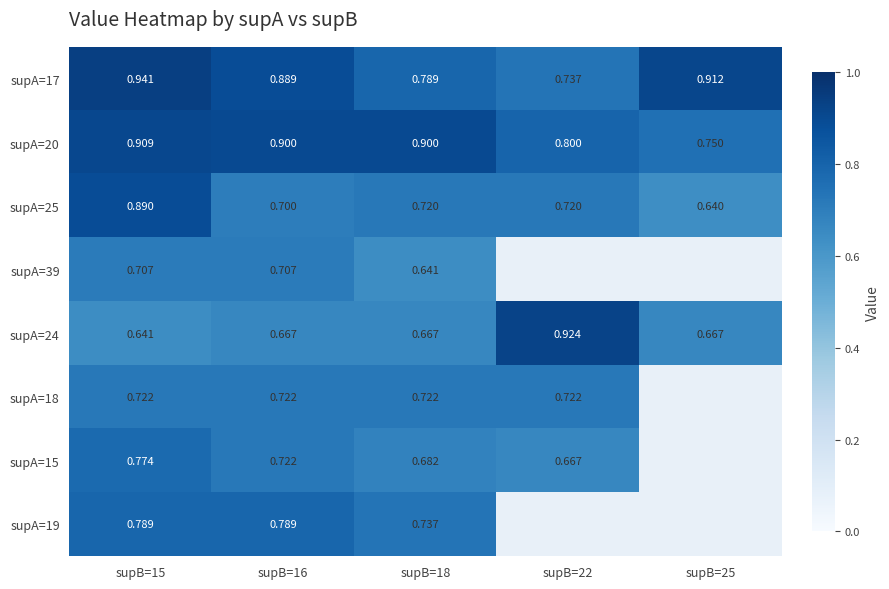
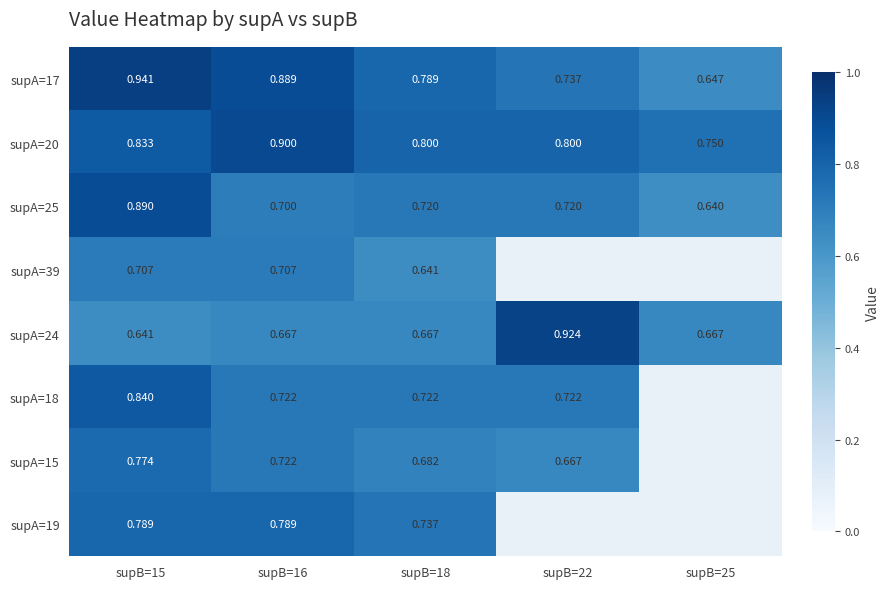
supA=17, supB=25: 0.912 -> 0.647
supA=20, supB=15: 0.909 -> 0.833
supA=20, supB=18: 0.900 -> 0.800
supA=18, supB=15: 0.722 -> 0.840
